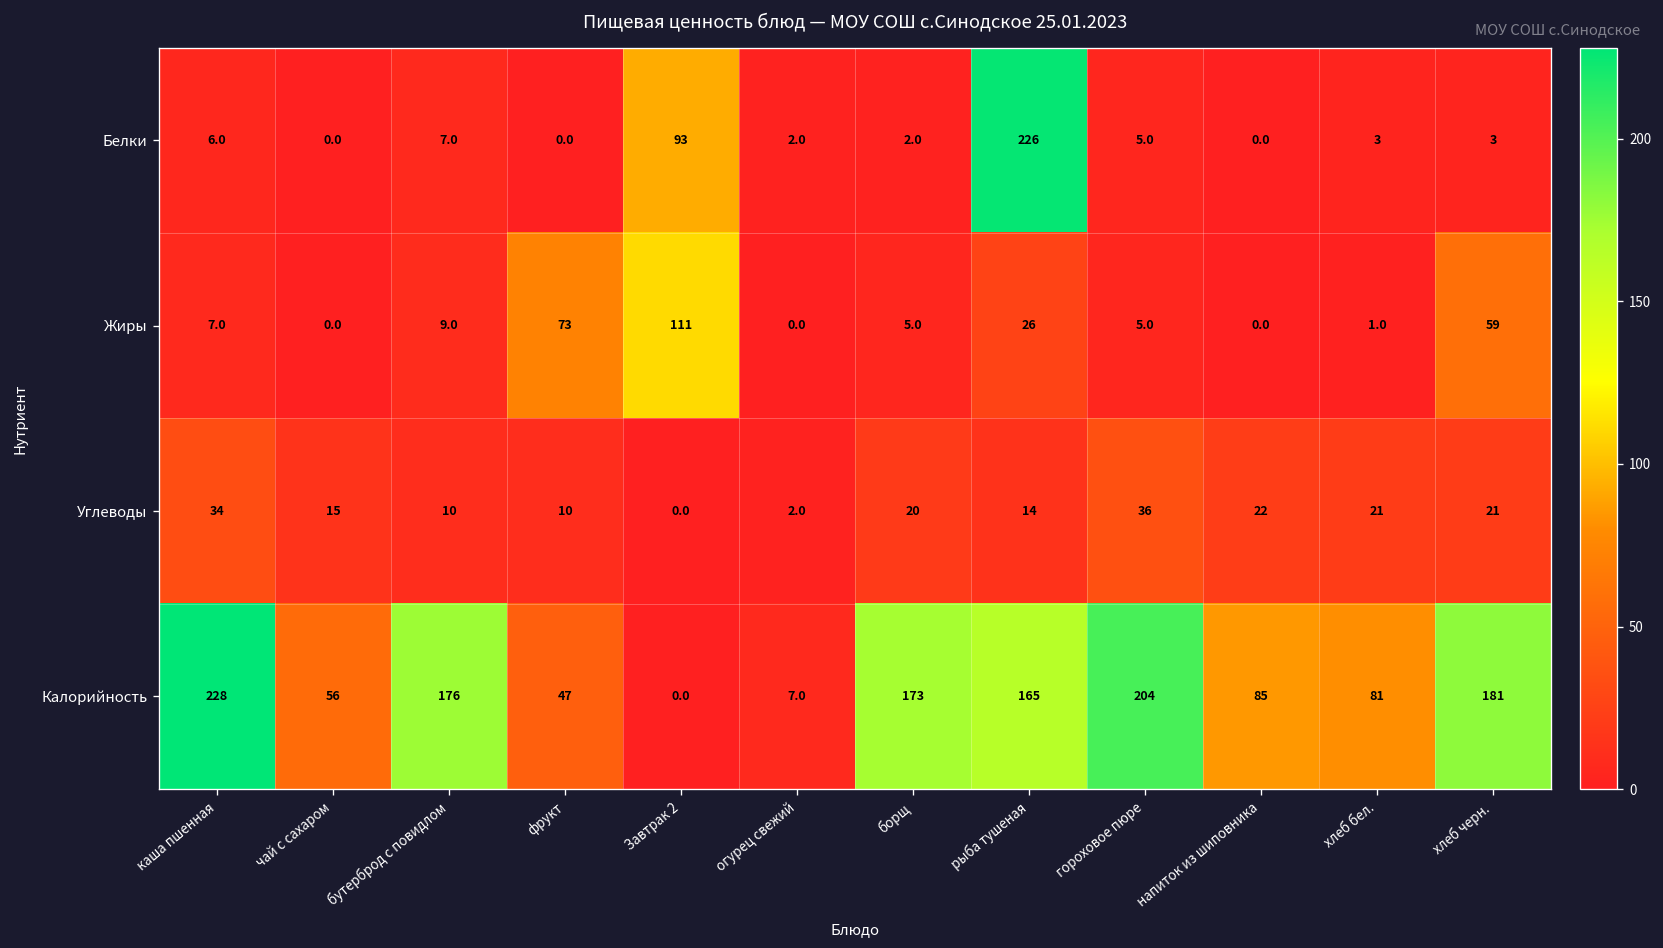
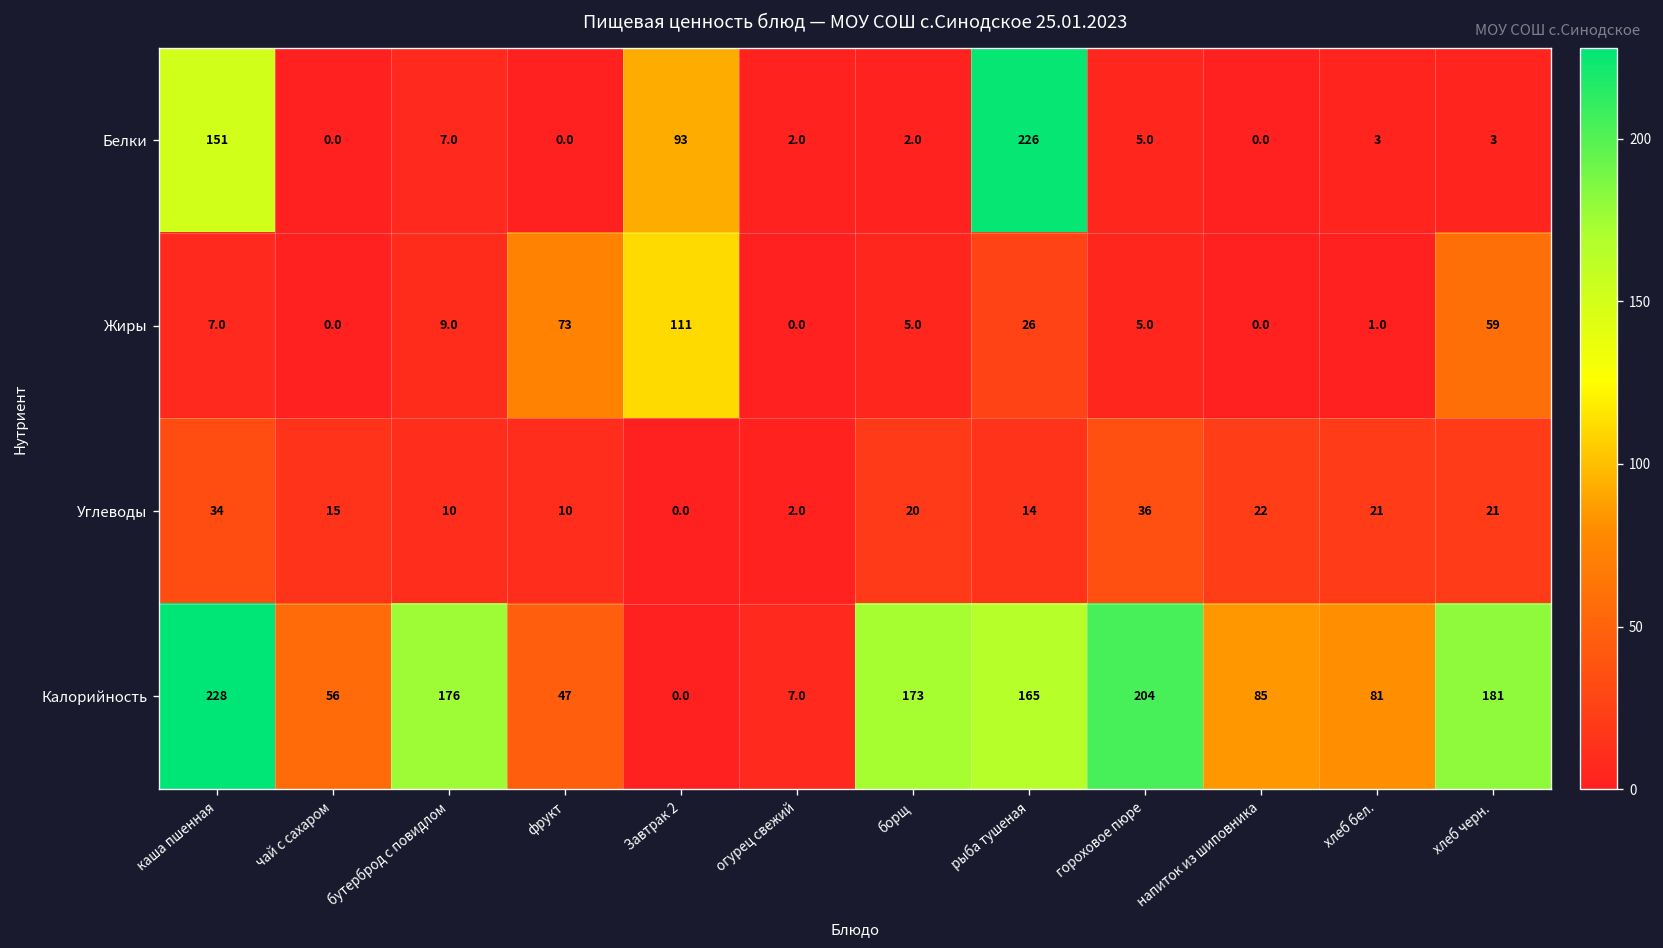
Белки, каша пшенная: 6.0 -> 151
